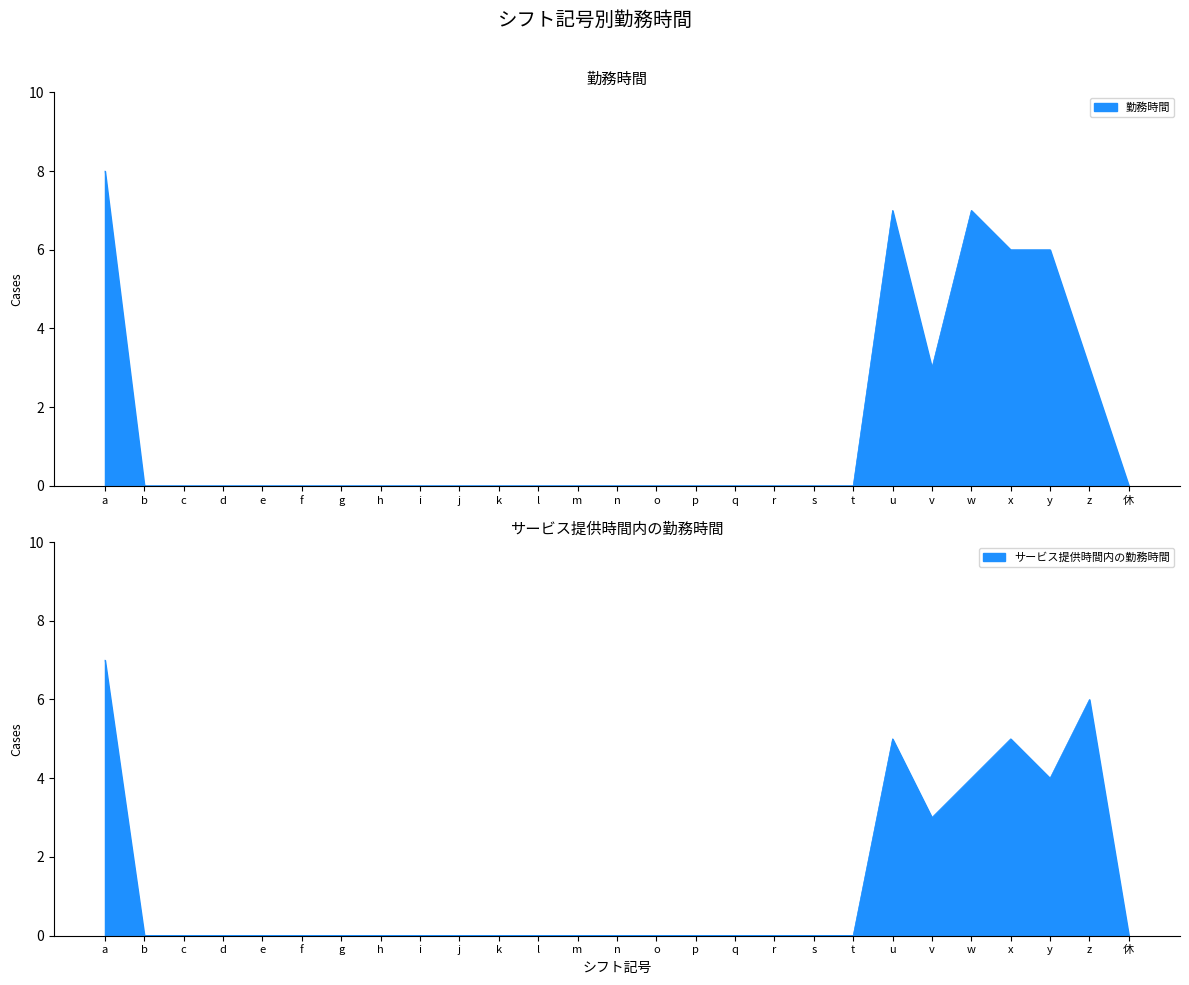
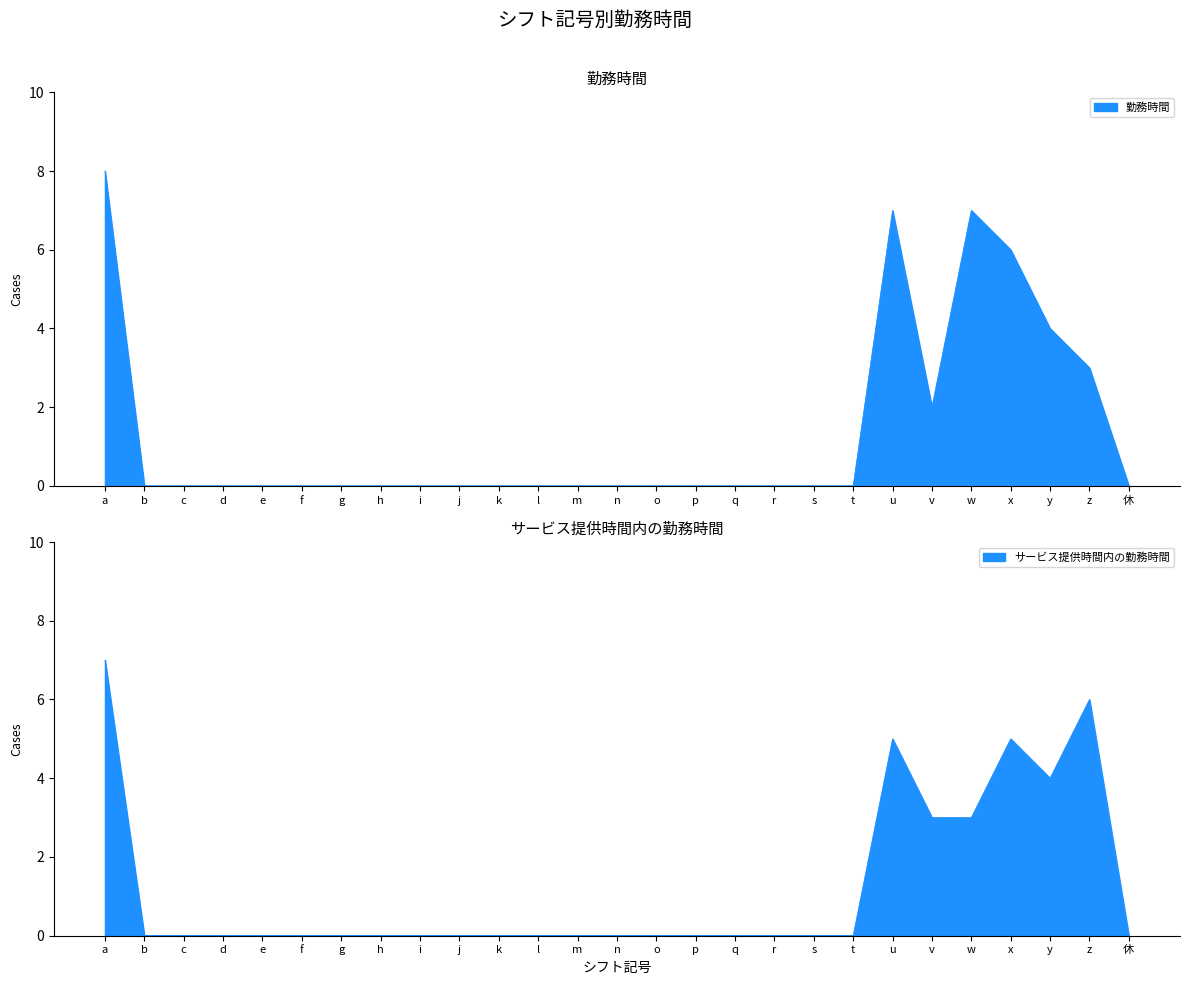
勤務時間, v: 3 -> 2
勤務時間, y: 6 -> 4
サービス提供時間内の勤務時間, w: 4 -> 3
